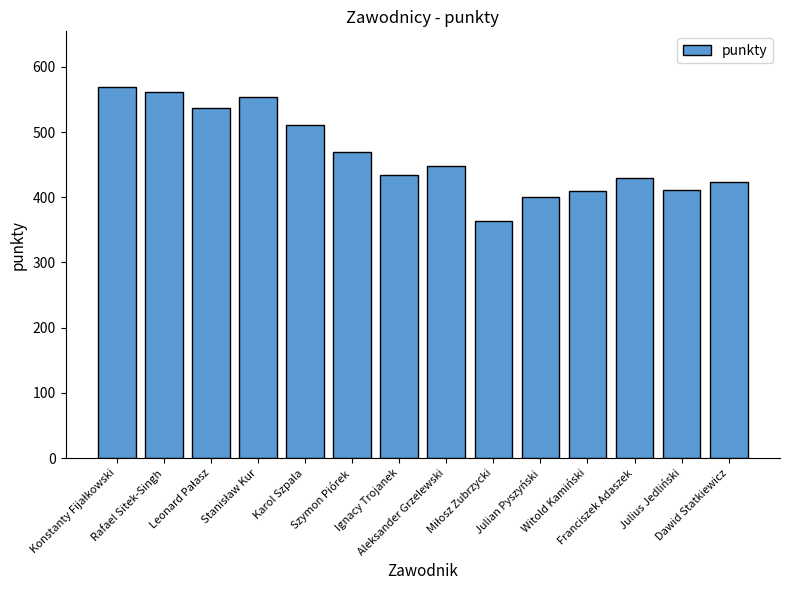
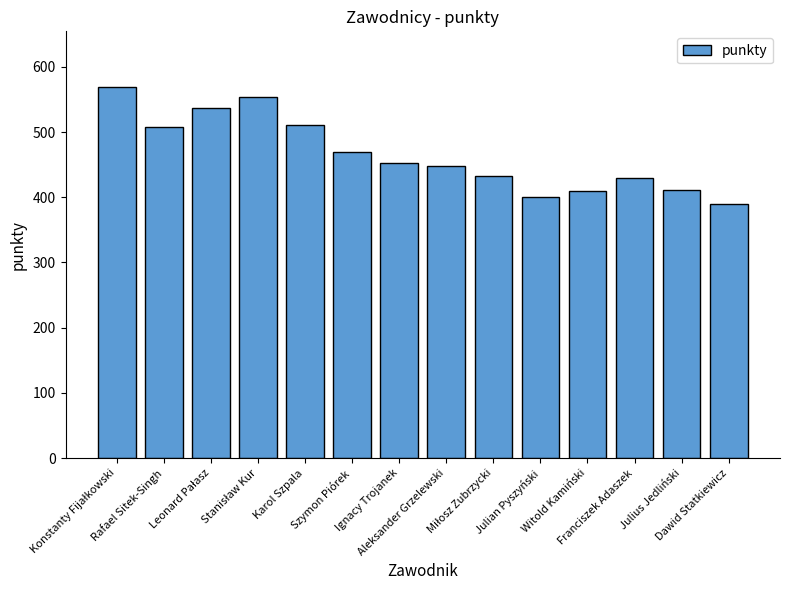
Rafael Sitek-Singh: 560 -> 510
Ignacy Trojanek: 430 -> 450
Miłosz Zubrzycki: 360 -> 430
Dawid Statkiewicz: 420 -> 390
